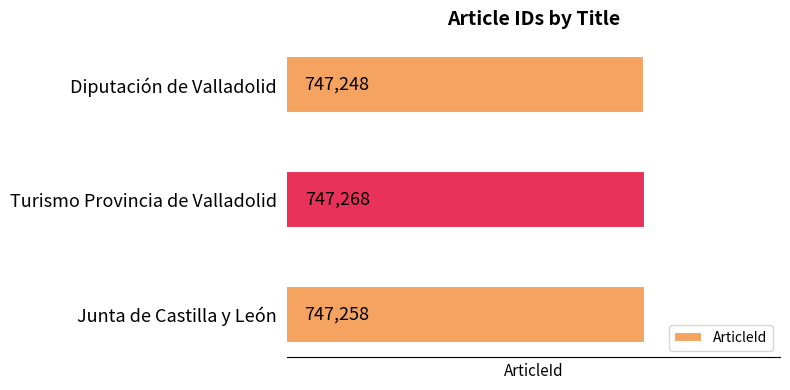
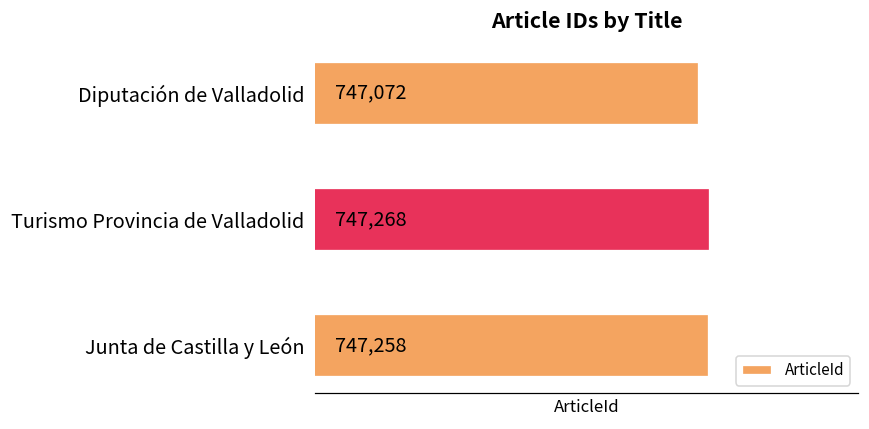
Diputación de Valladolid: 747,248 -> 747,072
